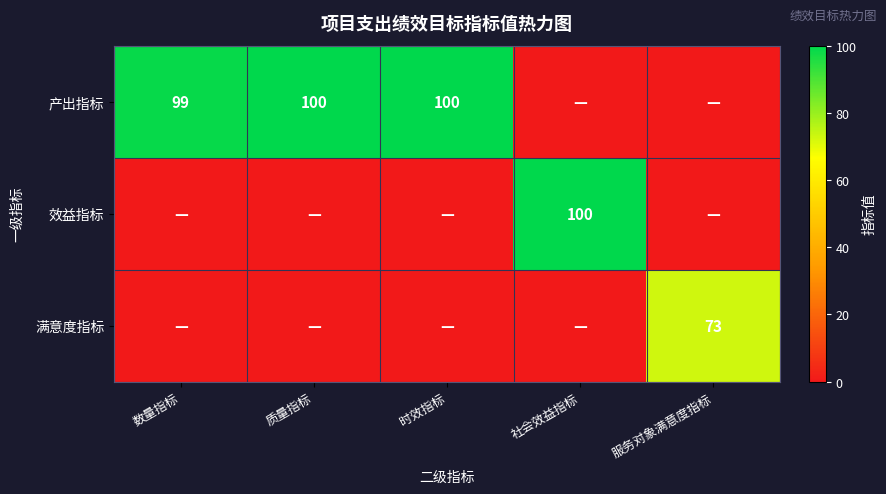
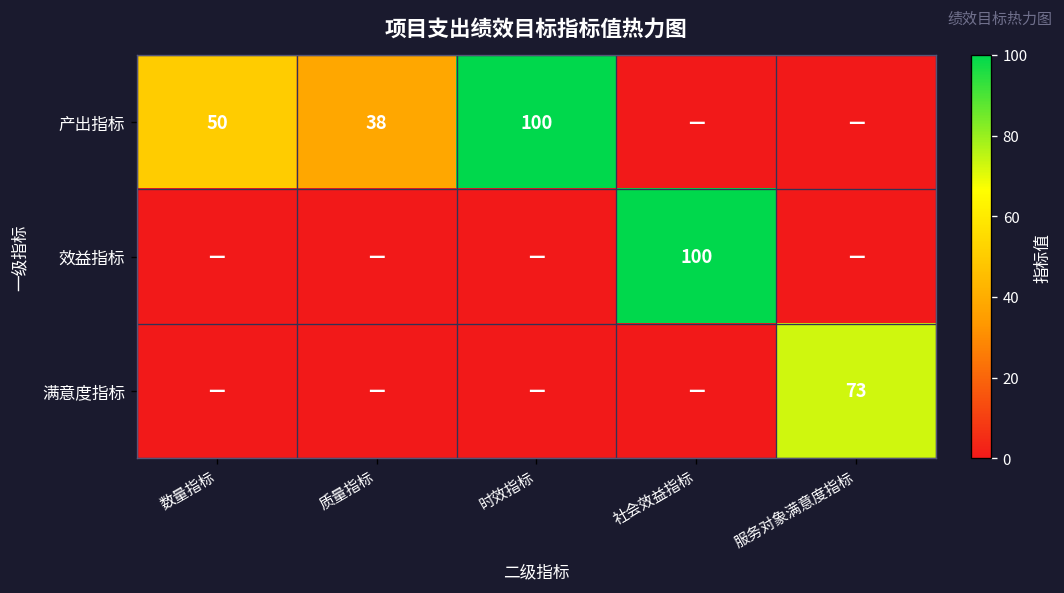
产出指标, 数量指标: 99 -> 50
产出指标, 质量指标: 100 -> 38
